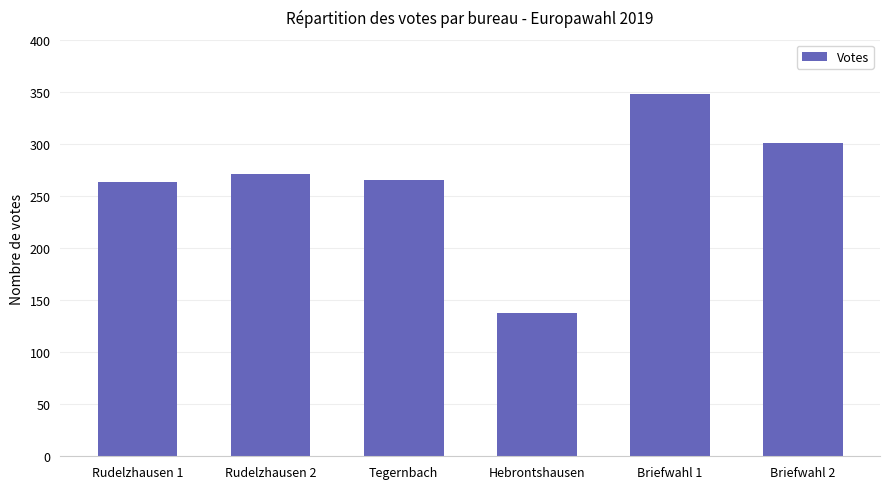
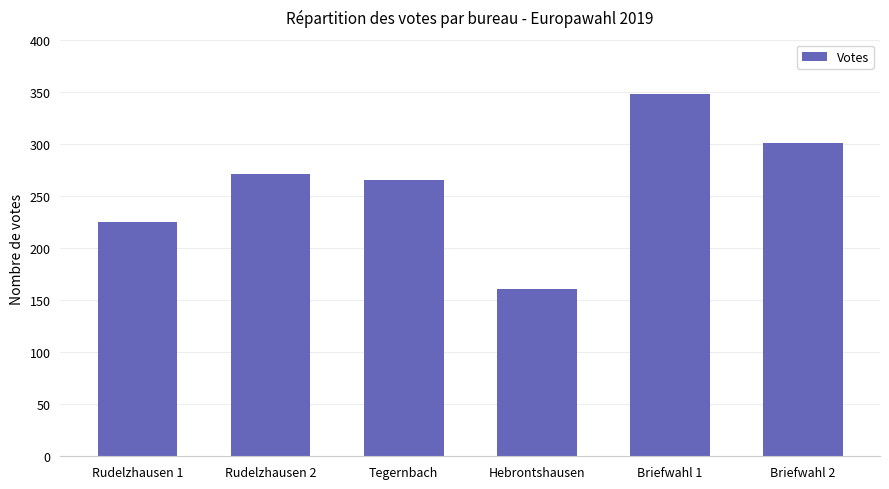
Rudelzhausen 1: 263 -> 225
Hebrontshausen: 138 -> 161
